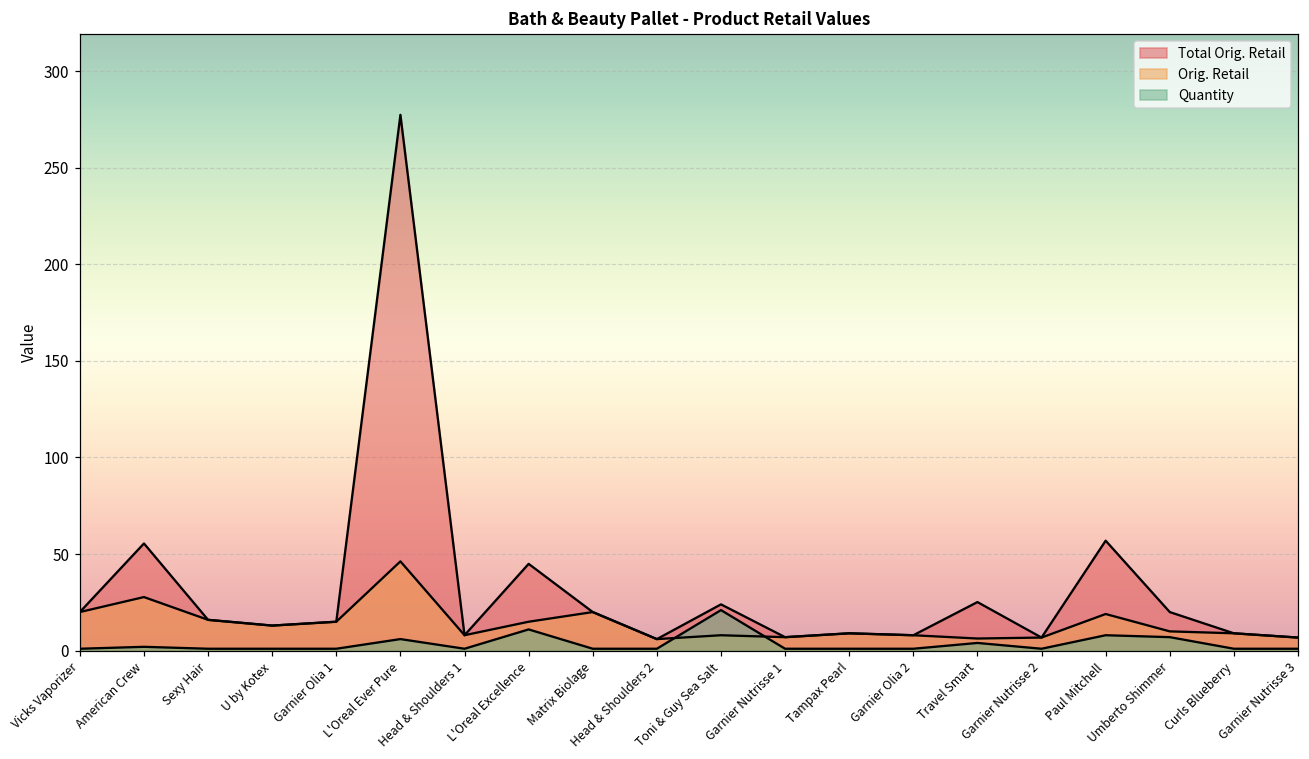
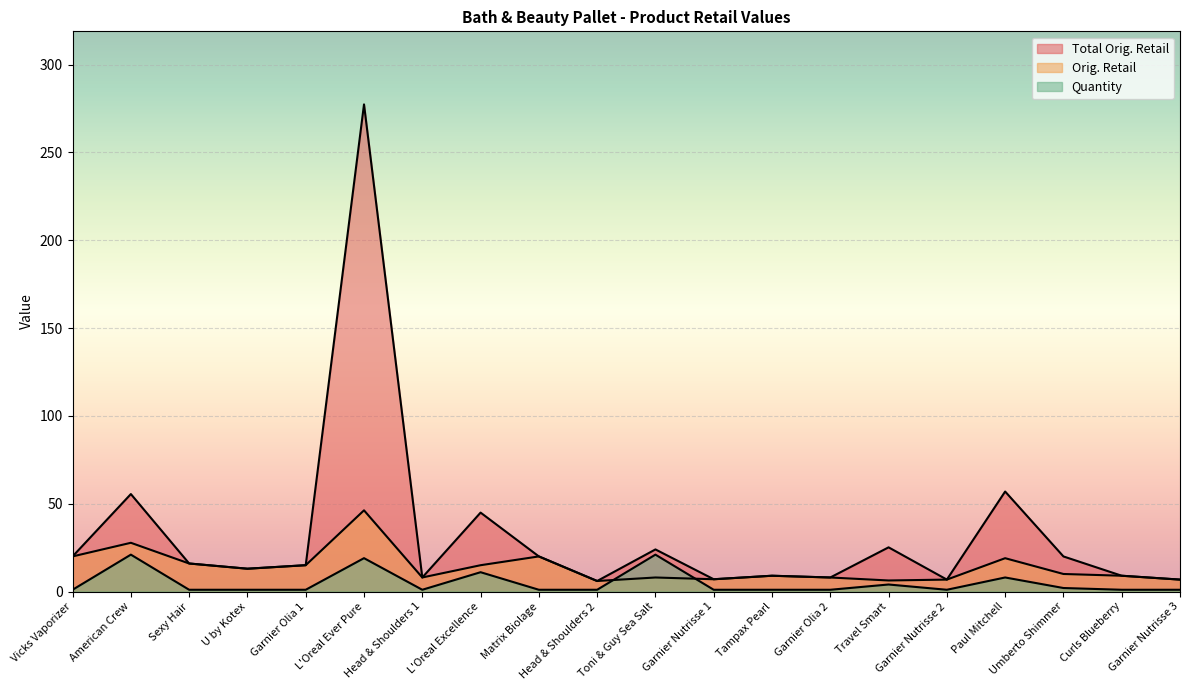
Quantity, American Crew: 2 -> 21
Quantity, L'Oreal Ever Pure: 6 -> 19
Quantity, Umberto Shimmer: 7 -> 2
